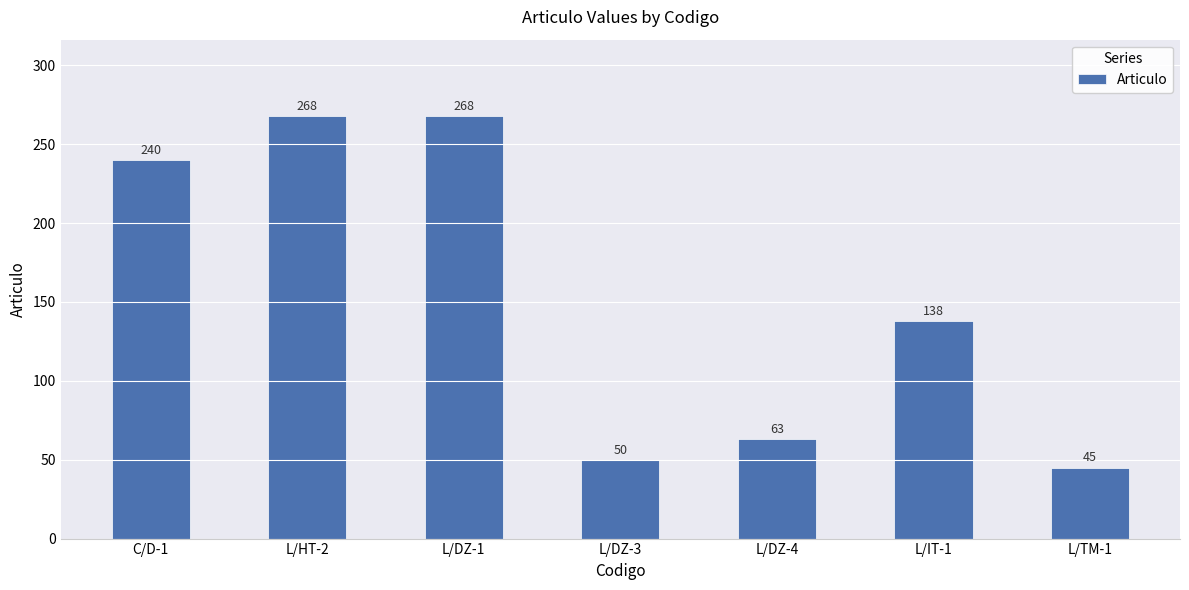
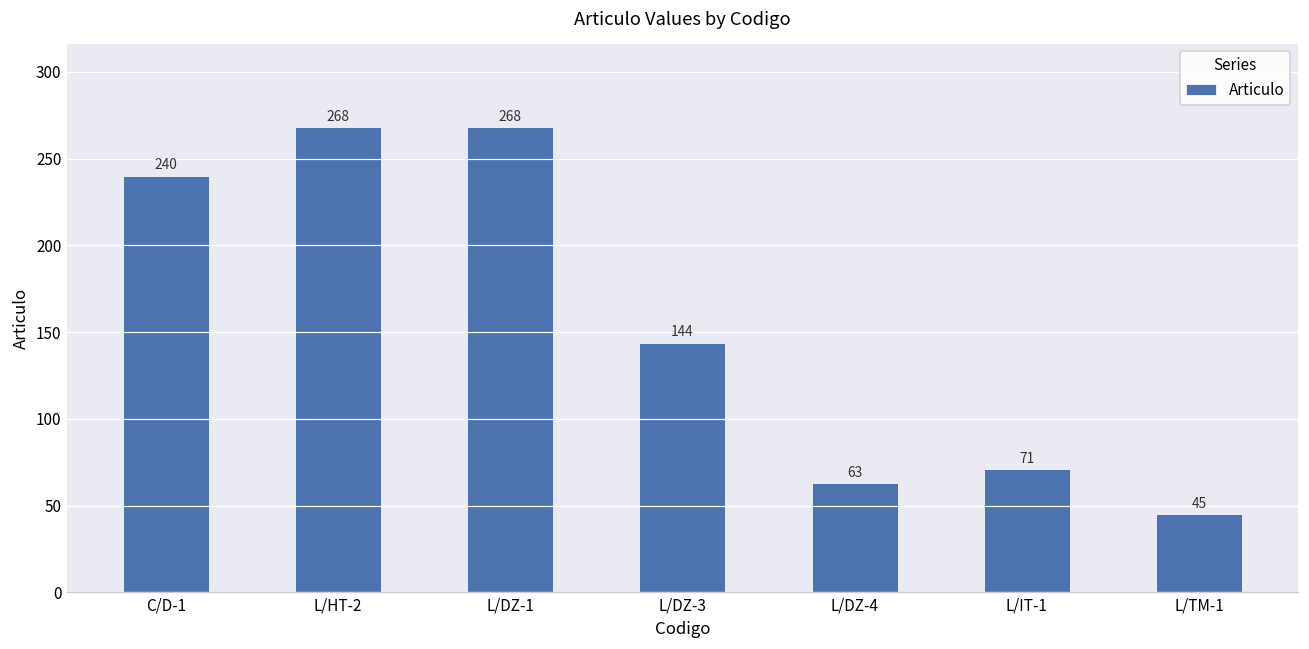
L/DZ-3: 50 -> 144
L/IT-1: 138 -> 71
